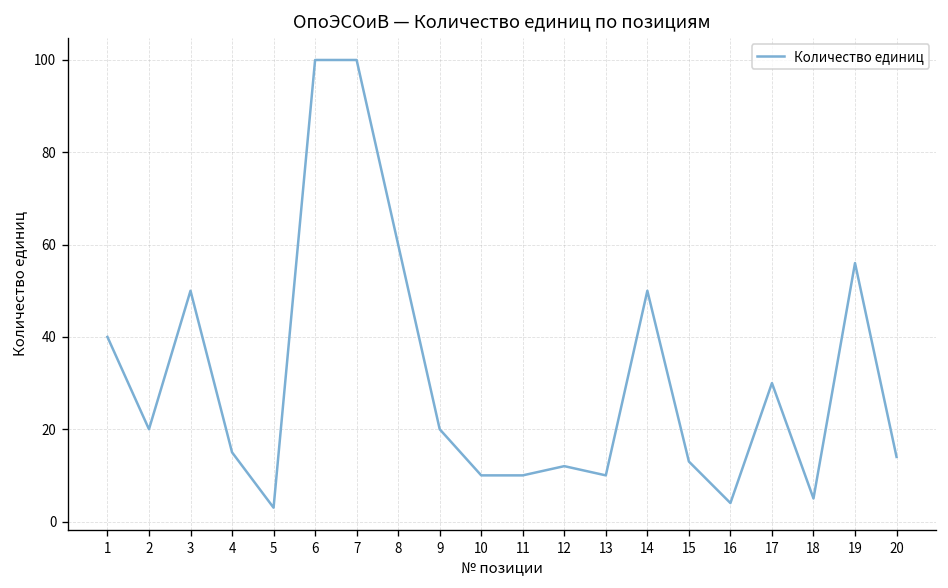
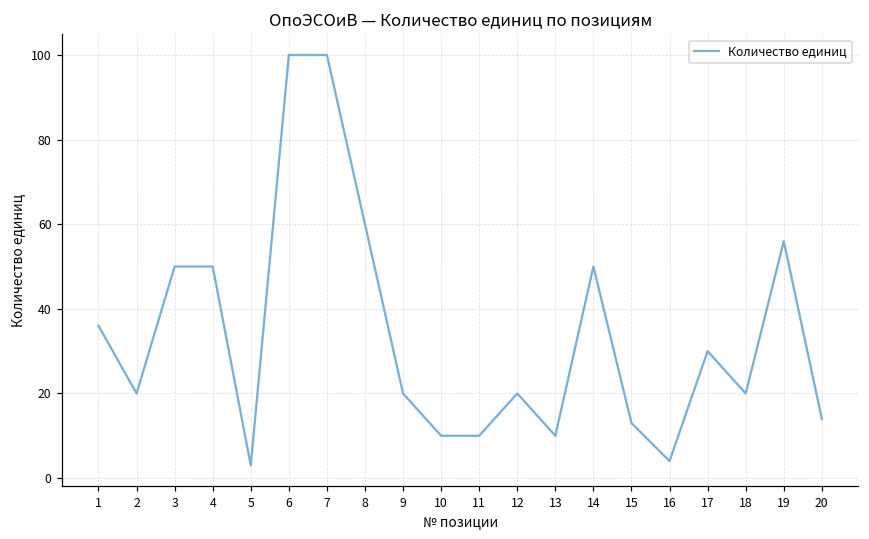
1: 40 -> 36
4: 15 -> 50
12: 12 -> 20
18: 5 -> 20
